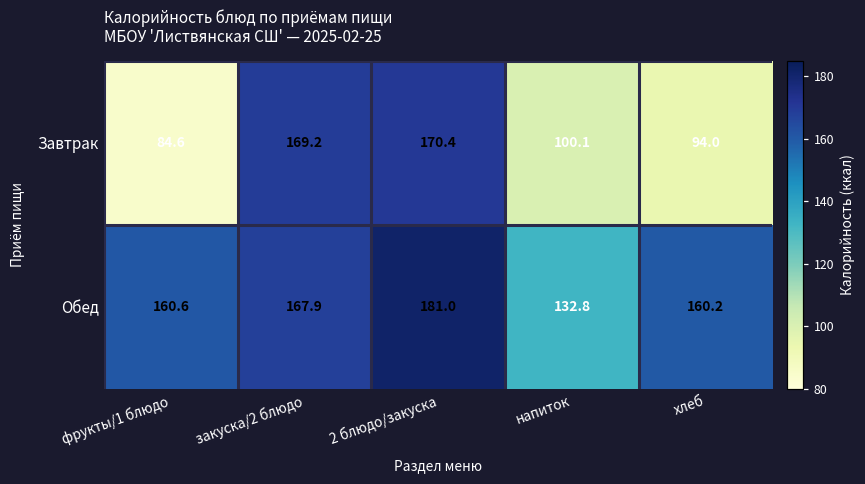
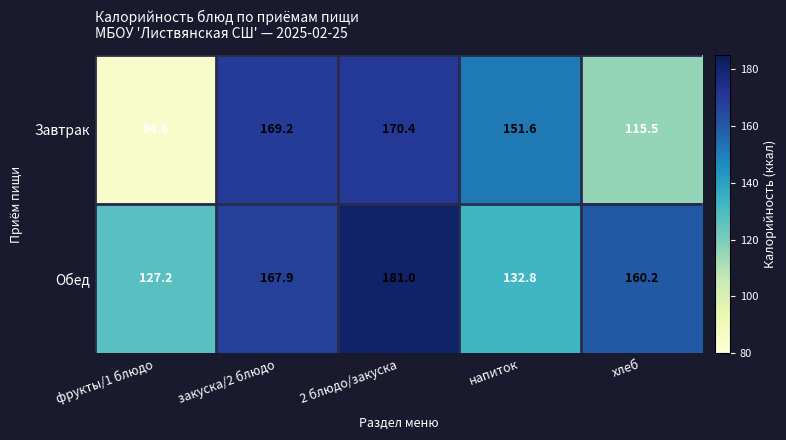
Завтрак, напиток: 100.1 -> 151.6
Завтрак, хлеб: 94.0 -> 115.5
Обед, фрукты/1 блюдо: 160.6 -> 127.2
